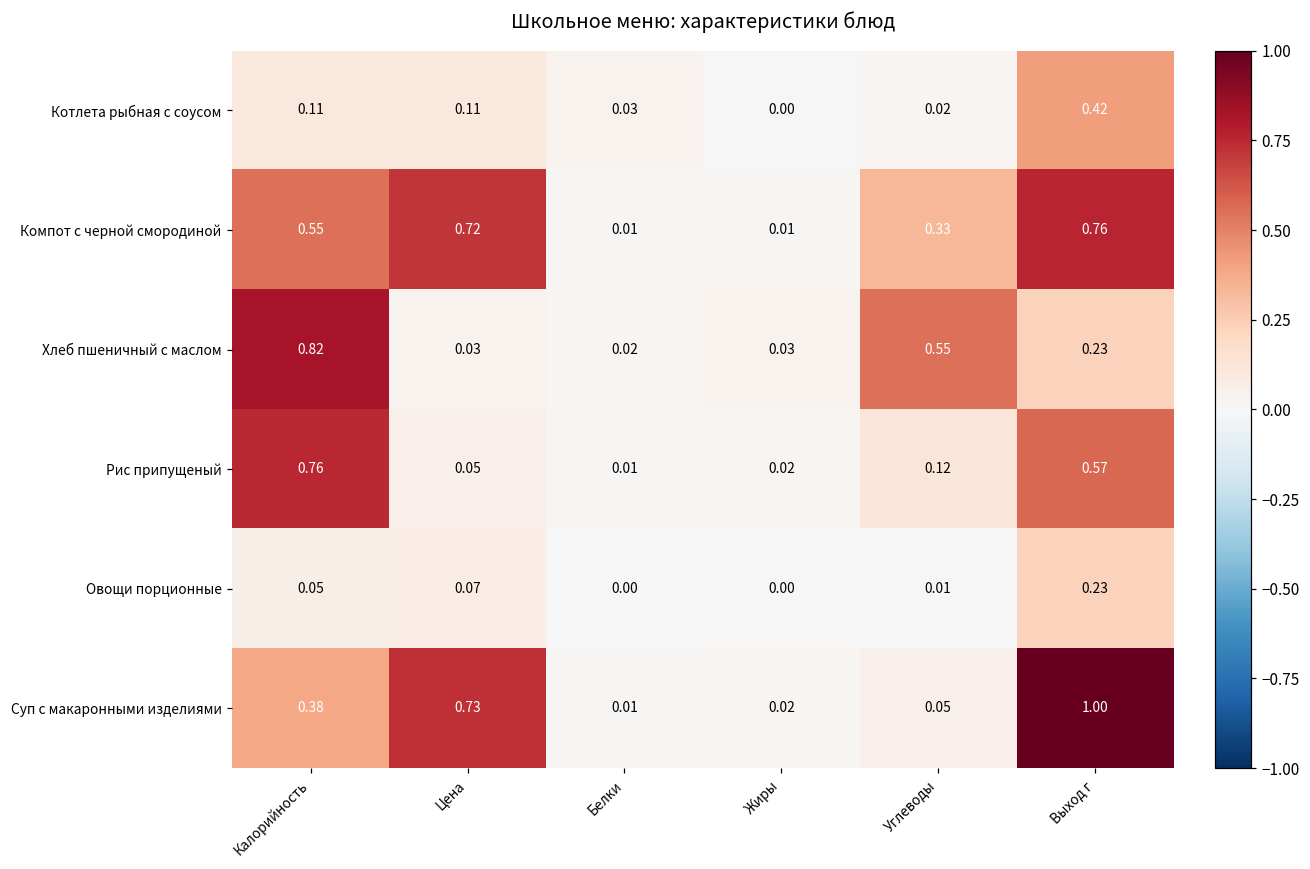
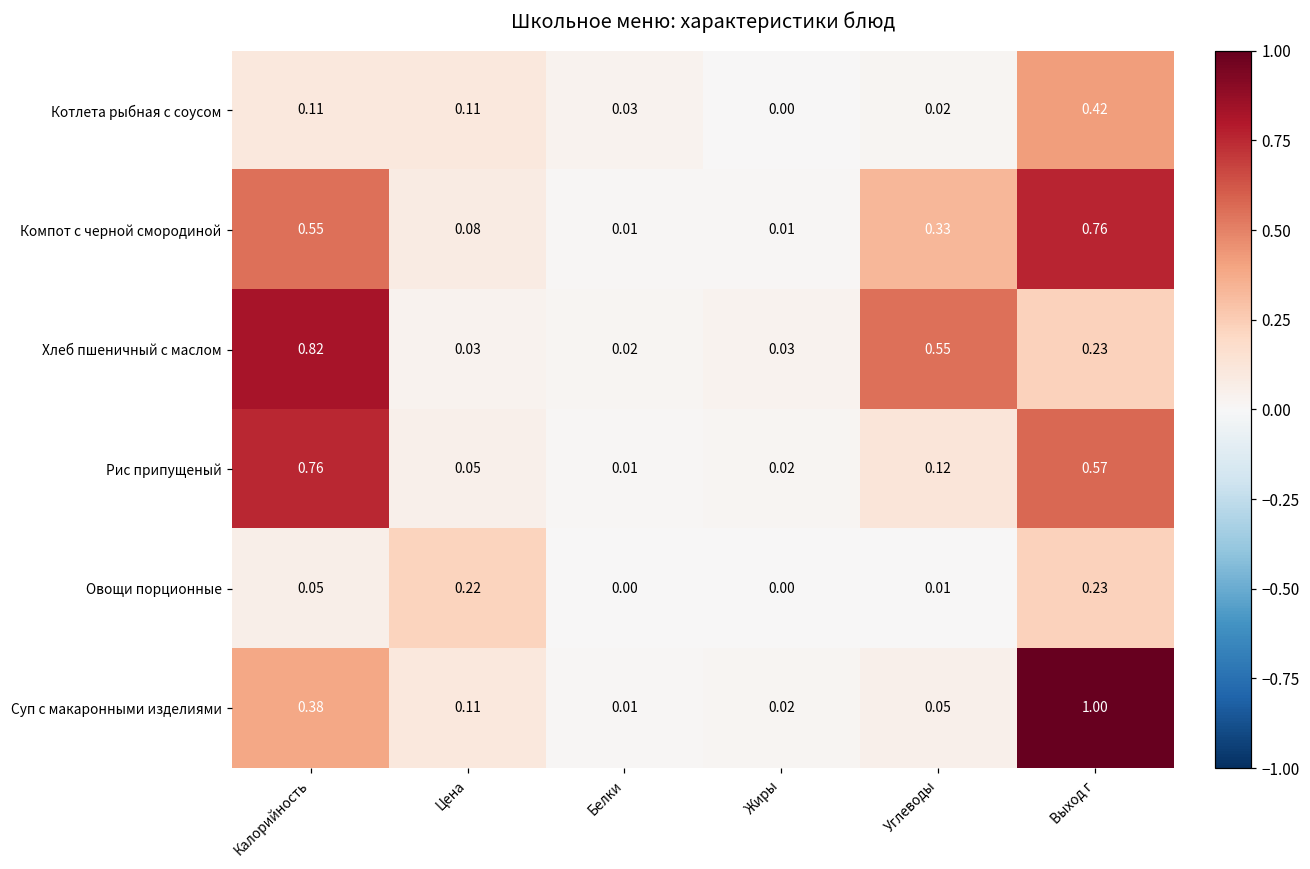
Компот с черной смородиной, Цена: 0.72 -> 0.08
Овощи порционные, Цена: 0.07 -> 0.22
Суп с макаронными изделиями, Цена: 0.73 -> 0.11
